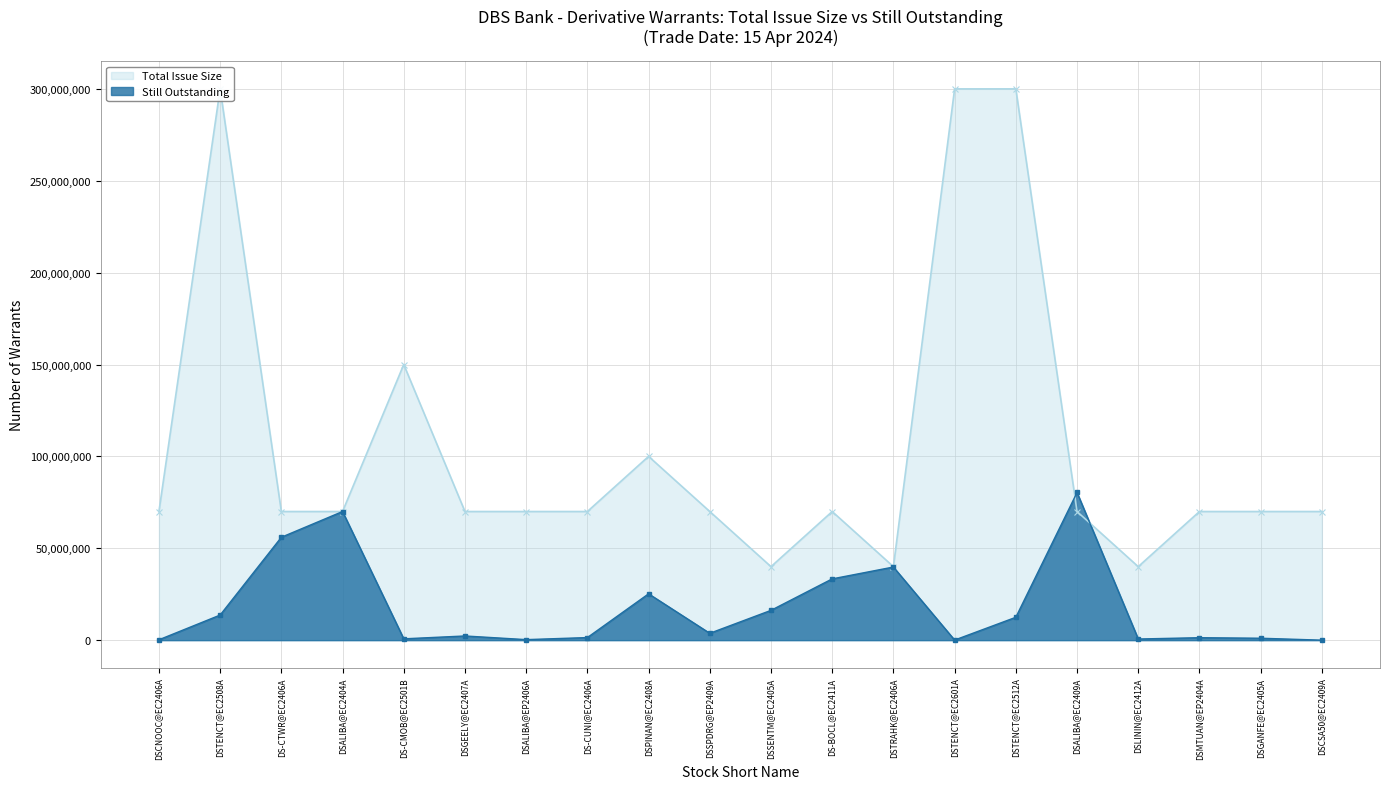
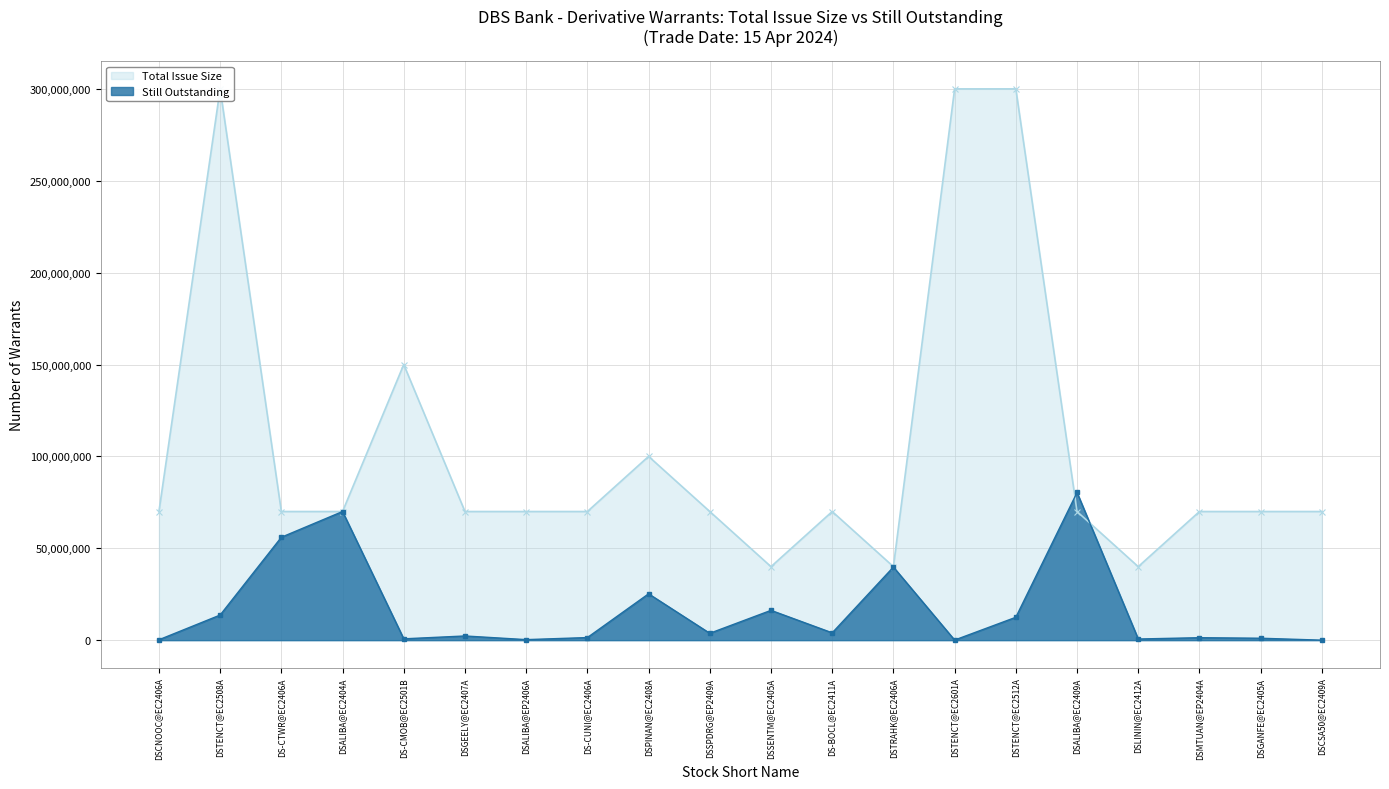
Still Outstanding, DS-BOCL@EC2411A: 33,000,000 -> 4,000,000
